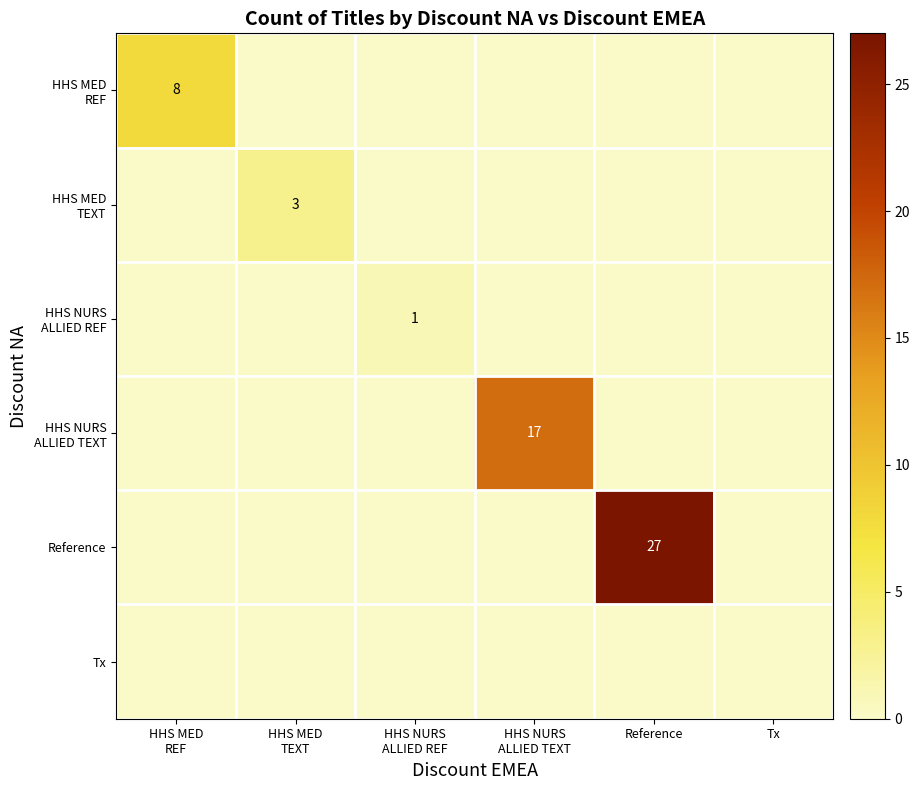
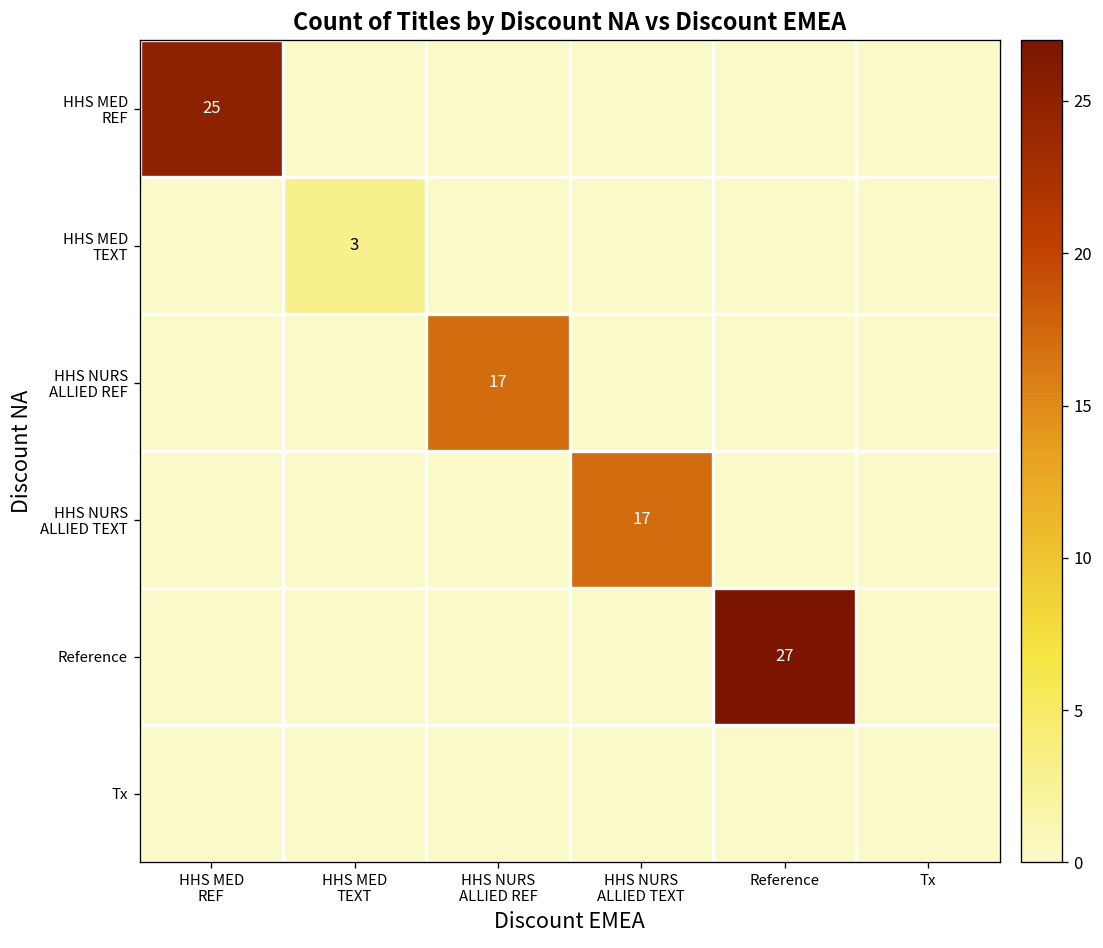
HHS MED REF, HHS MED REF: 8 -> 25
HHS NURS ALLIED REF, HHS NURS ALLIED REF: 1 -> 17
